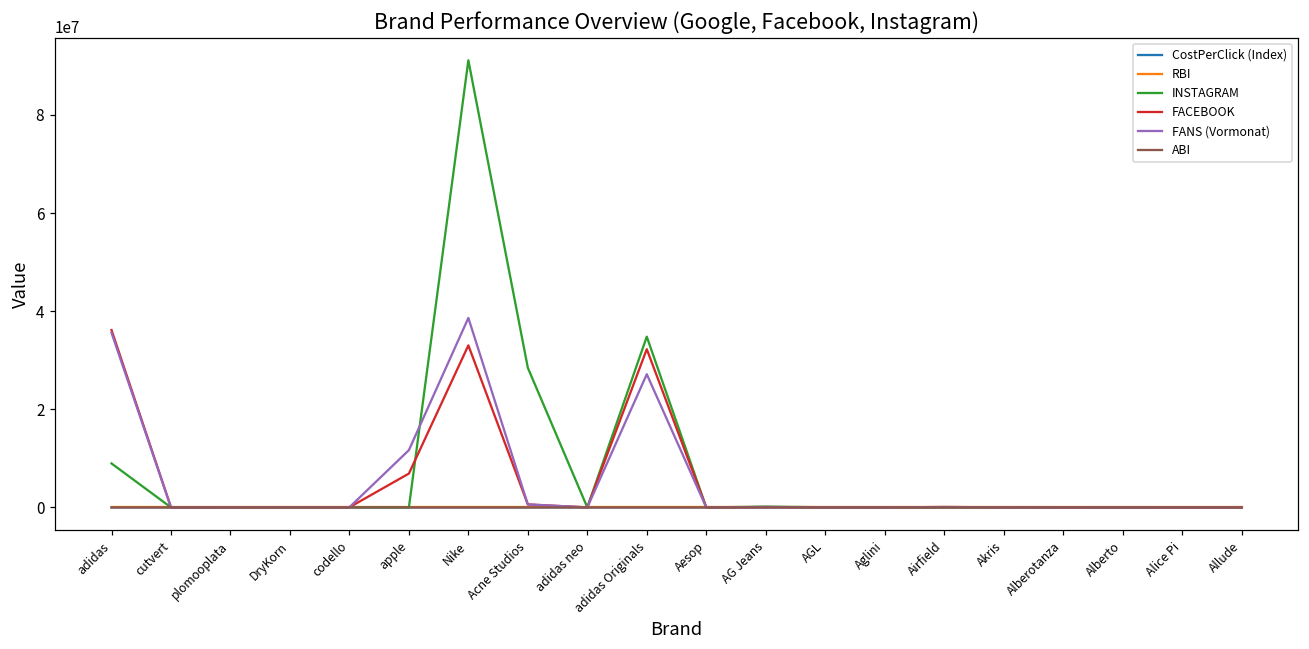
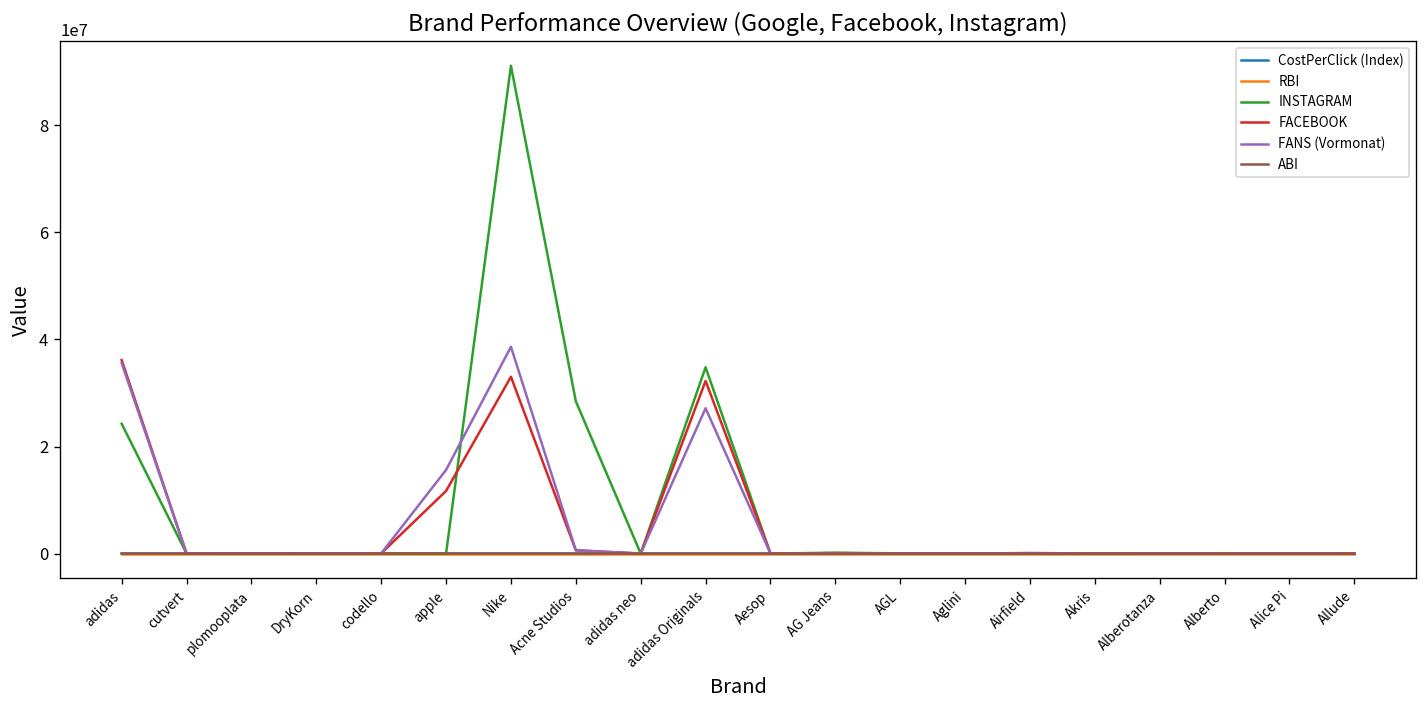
INSTAGRAM, adidas: 9000000 -> 24000000
FACEBOOK, apple: 7000000 -> 12000000
FANS (Vormonat), apple: 12000000 -> 16000000
